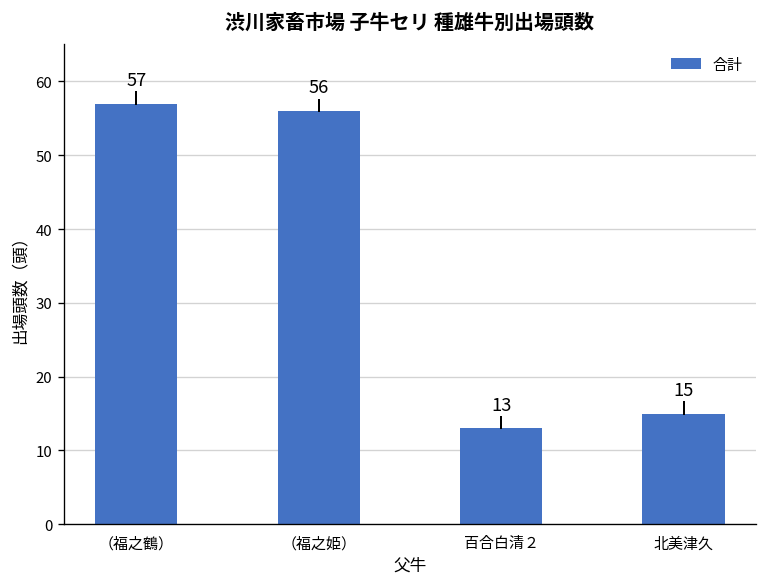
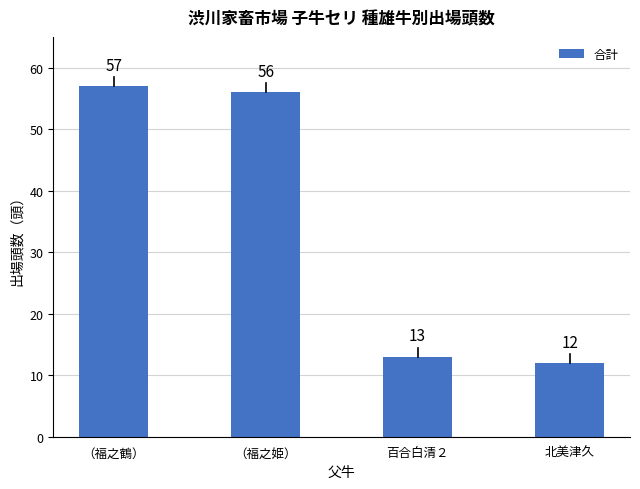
合計, 北美津久: 15 -> 12
